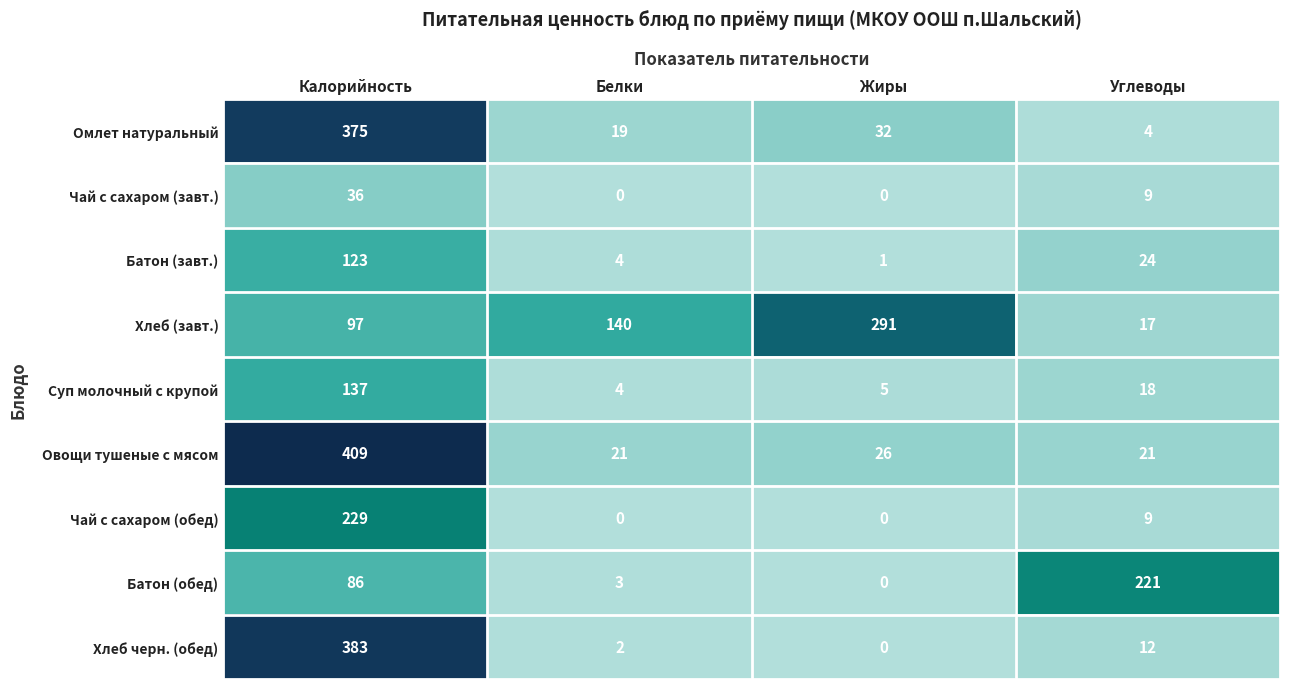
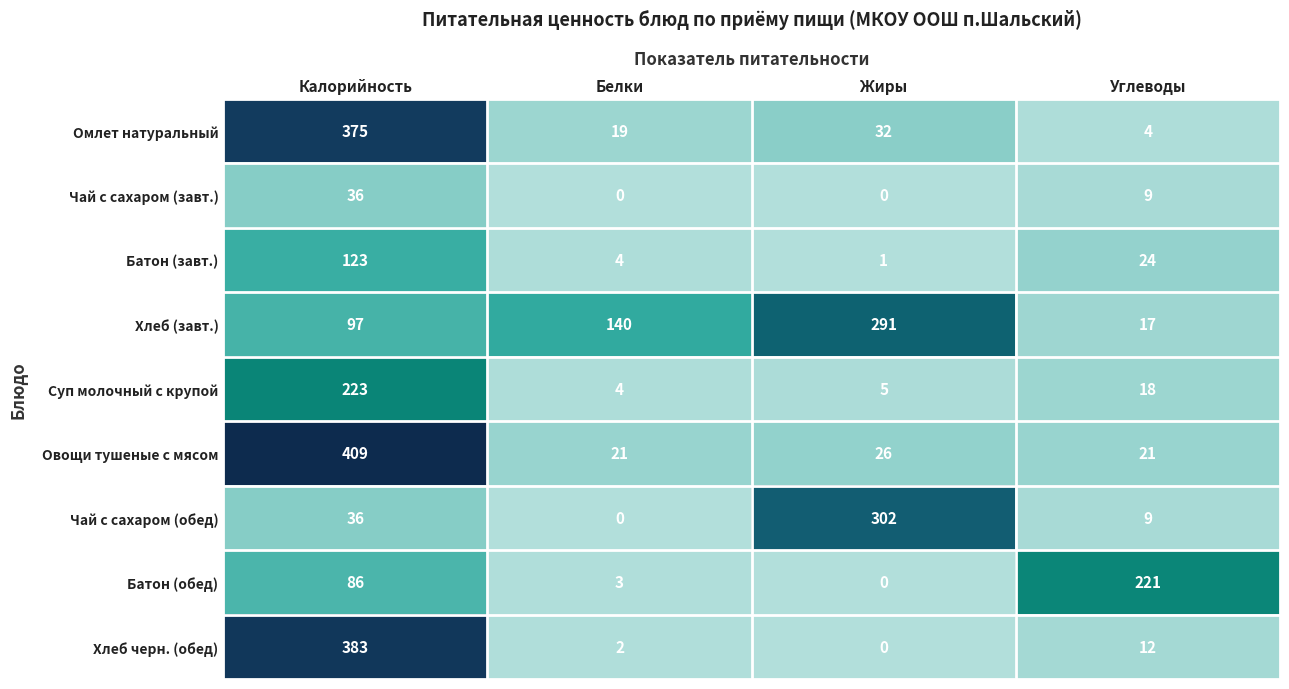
Суп молочный с крупой, Калорийность: 137 -> 223
Чай с сахаром (обед), Калорийность: 229 -> 36
Чай с сахаром (обед), Жиры: 0 -> 302
